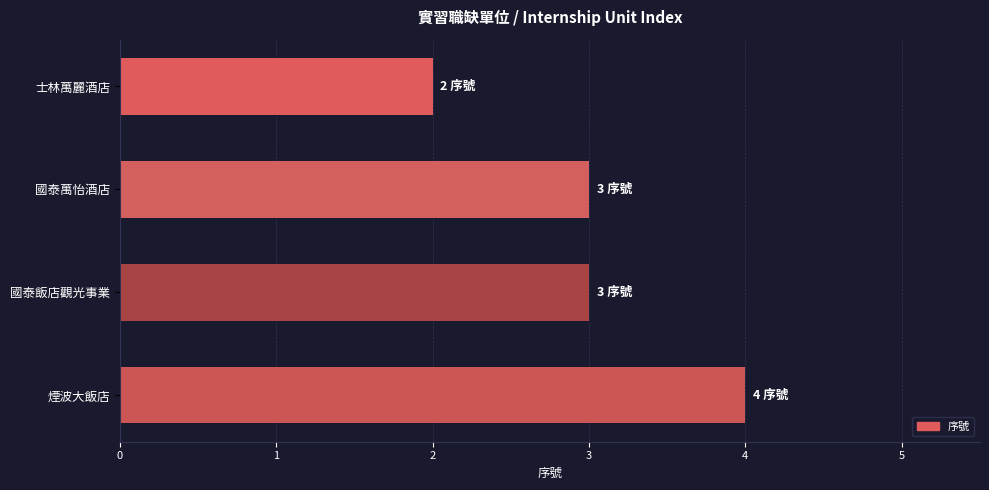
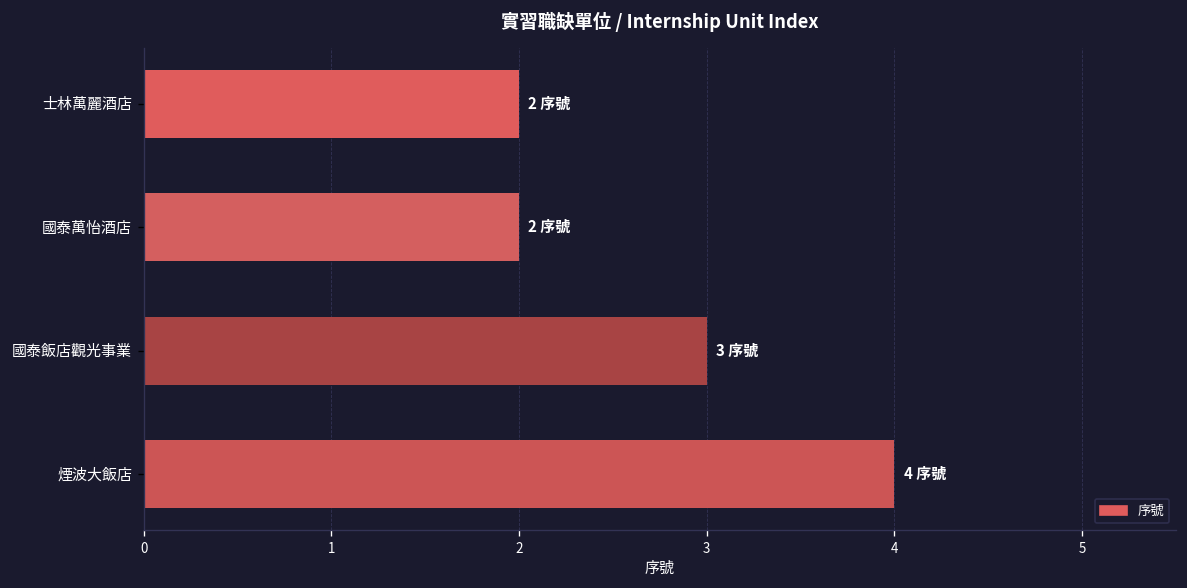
國泰萬怡酒店: 3 -> 2
